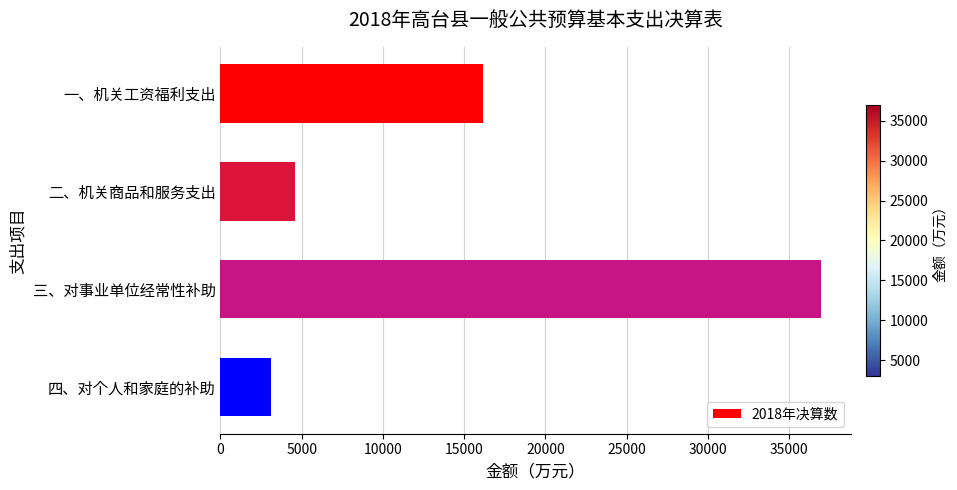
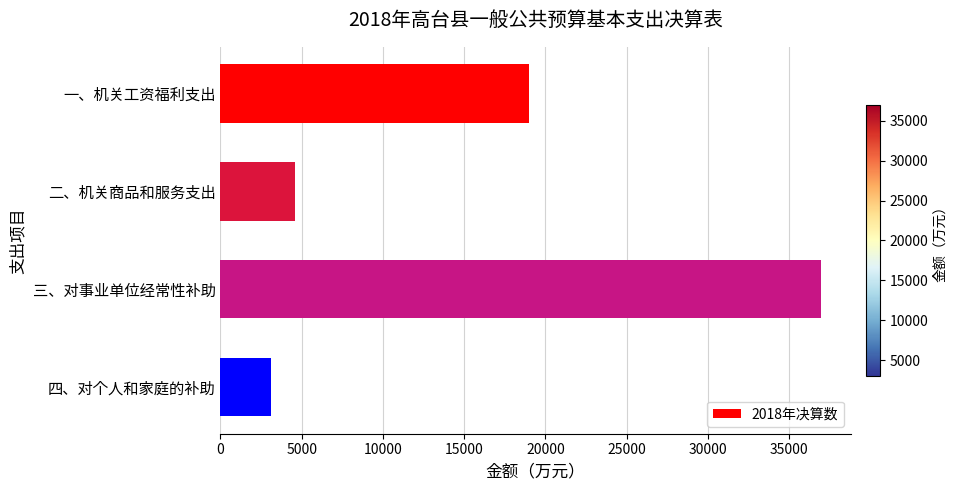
一、机关工资福利支出: 16200 -> 19000
